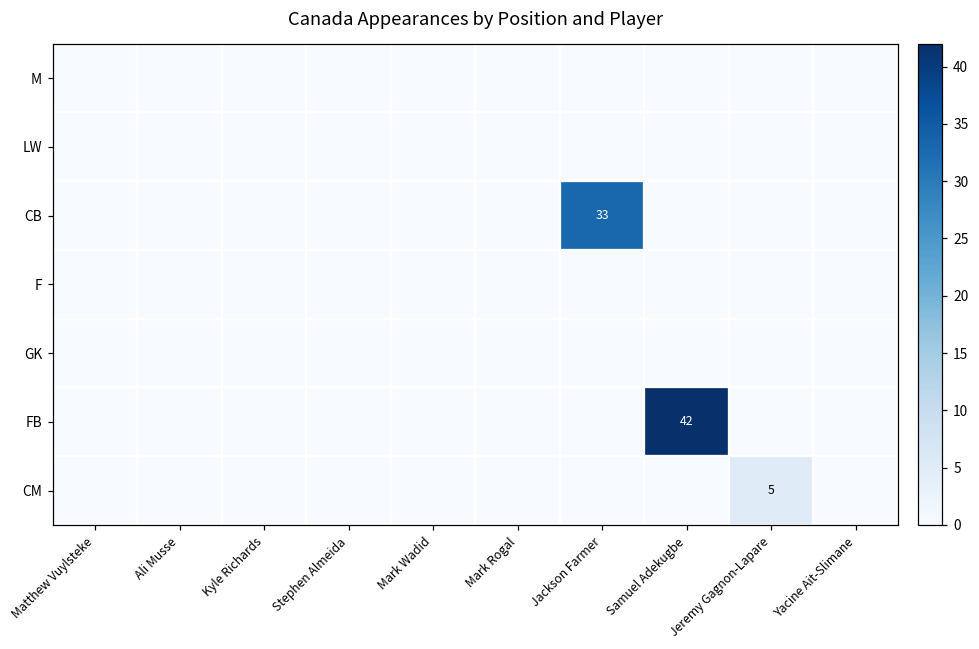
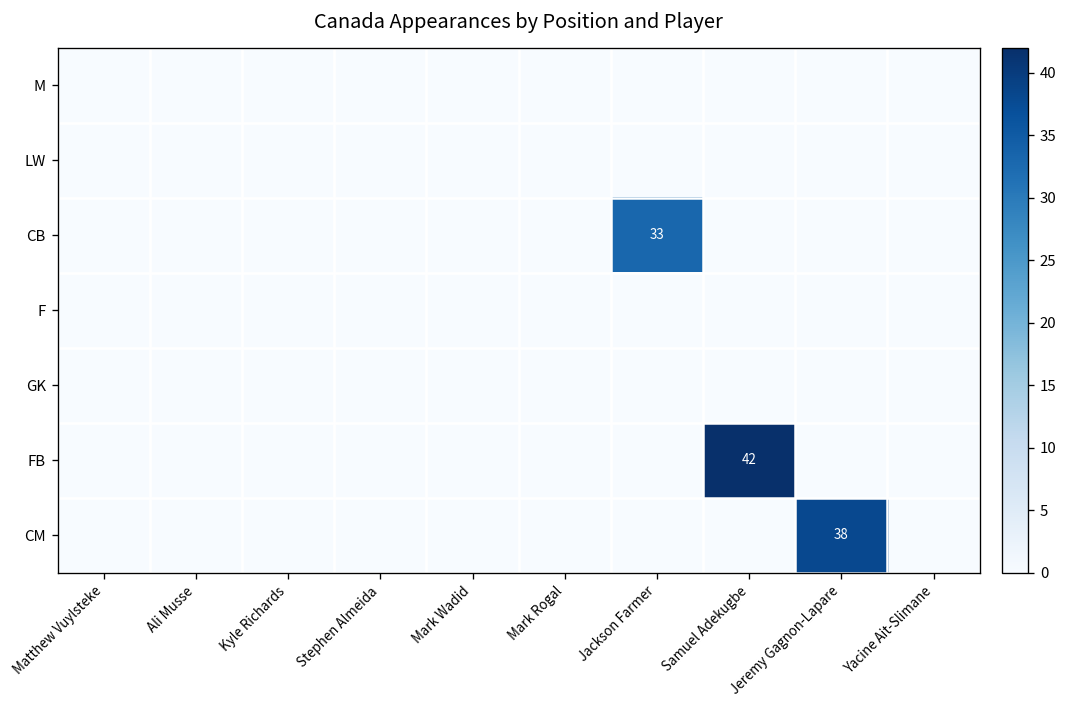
CM, Jeremy Gagnon-Lapare: 5 -> 38
